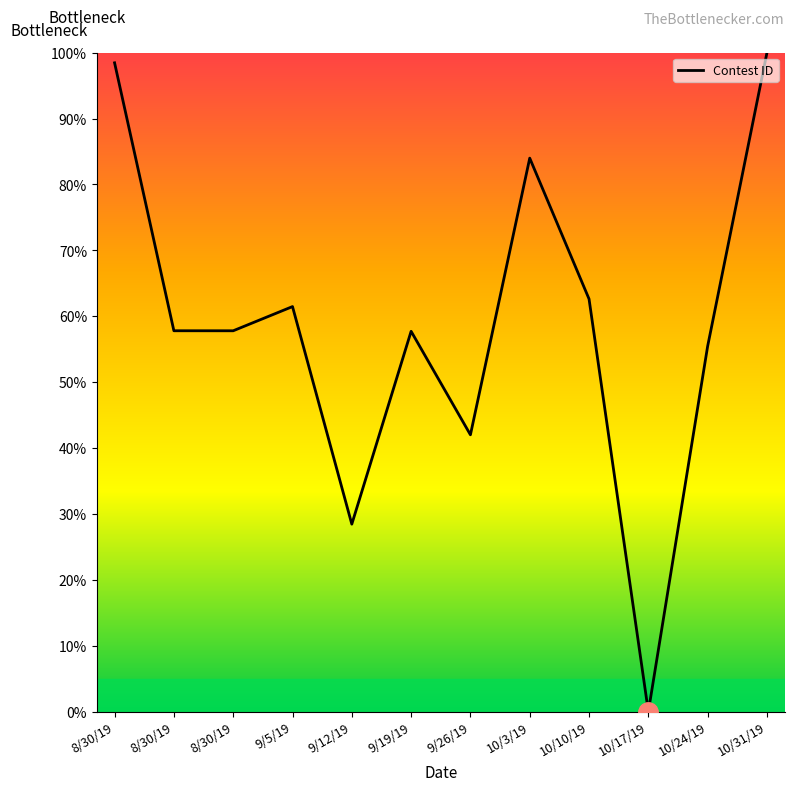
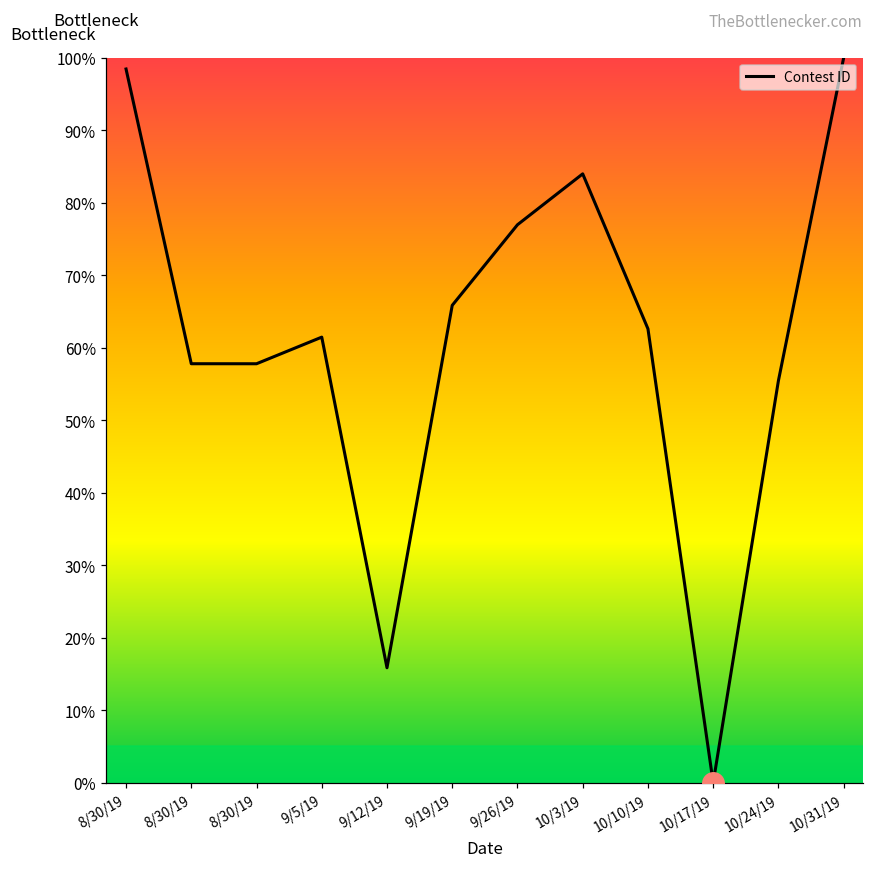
Contest ID, 9/12/19: 28% -> 16%
Contest ID, 9/19/19: 58% -> 66%
Contest ID, 9/26/19: 42% -> 77%
